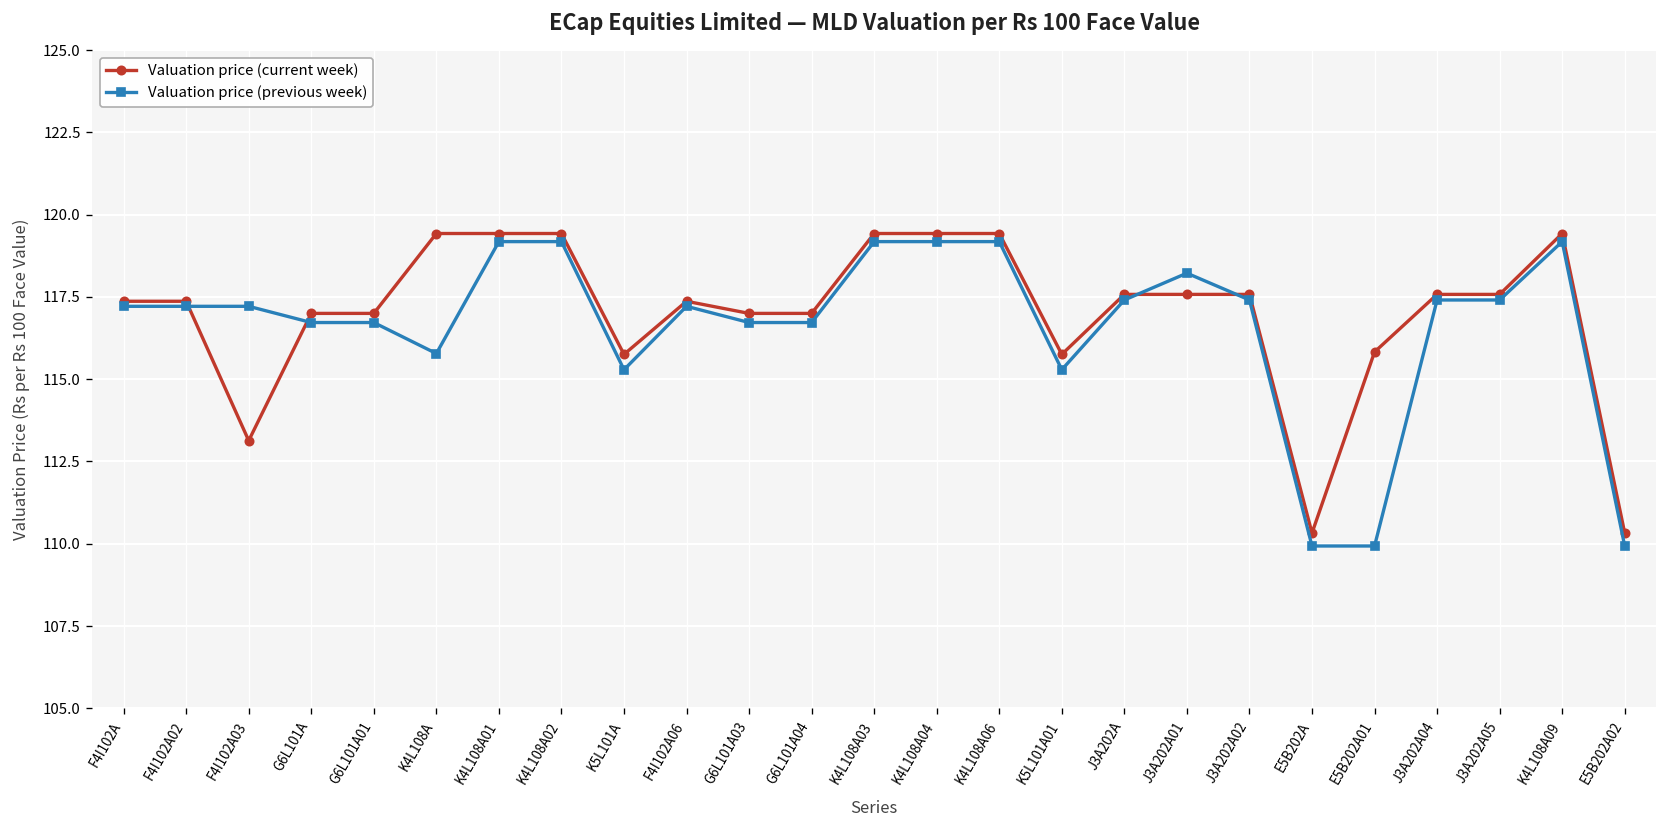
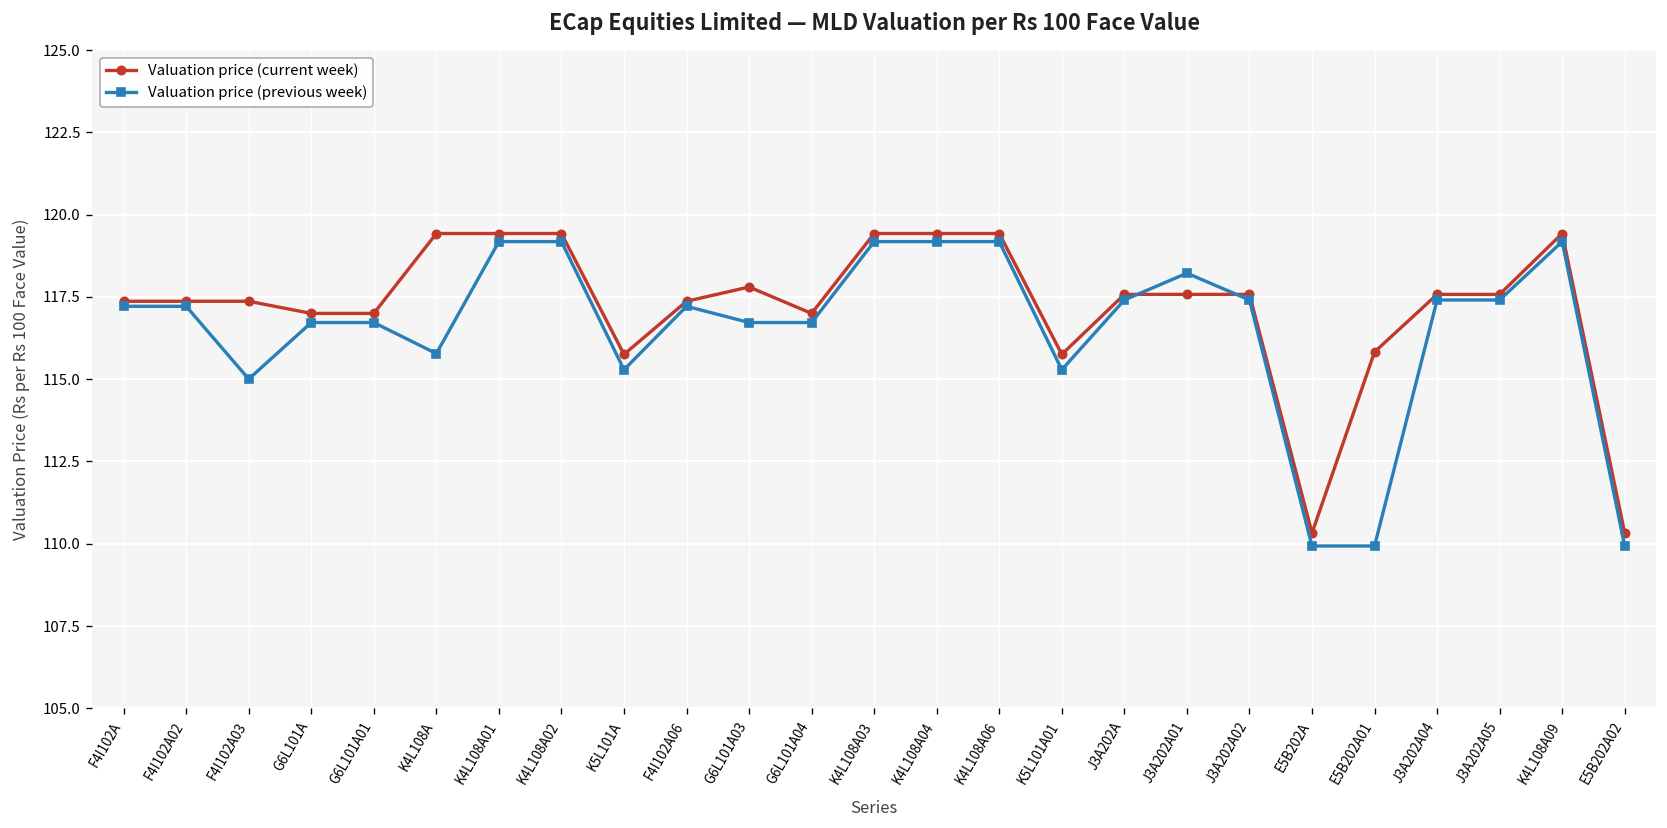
Valuation price (current week), F4I102A03: 113.1 -> 117.4
Valuation price (previous week), F4I102A03: 117.2 -> 115.0
Valuation price (current week), G6L101A03: 117.0 -> 117.8
